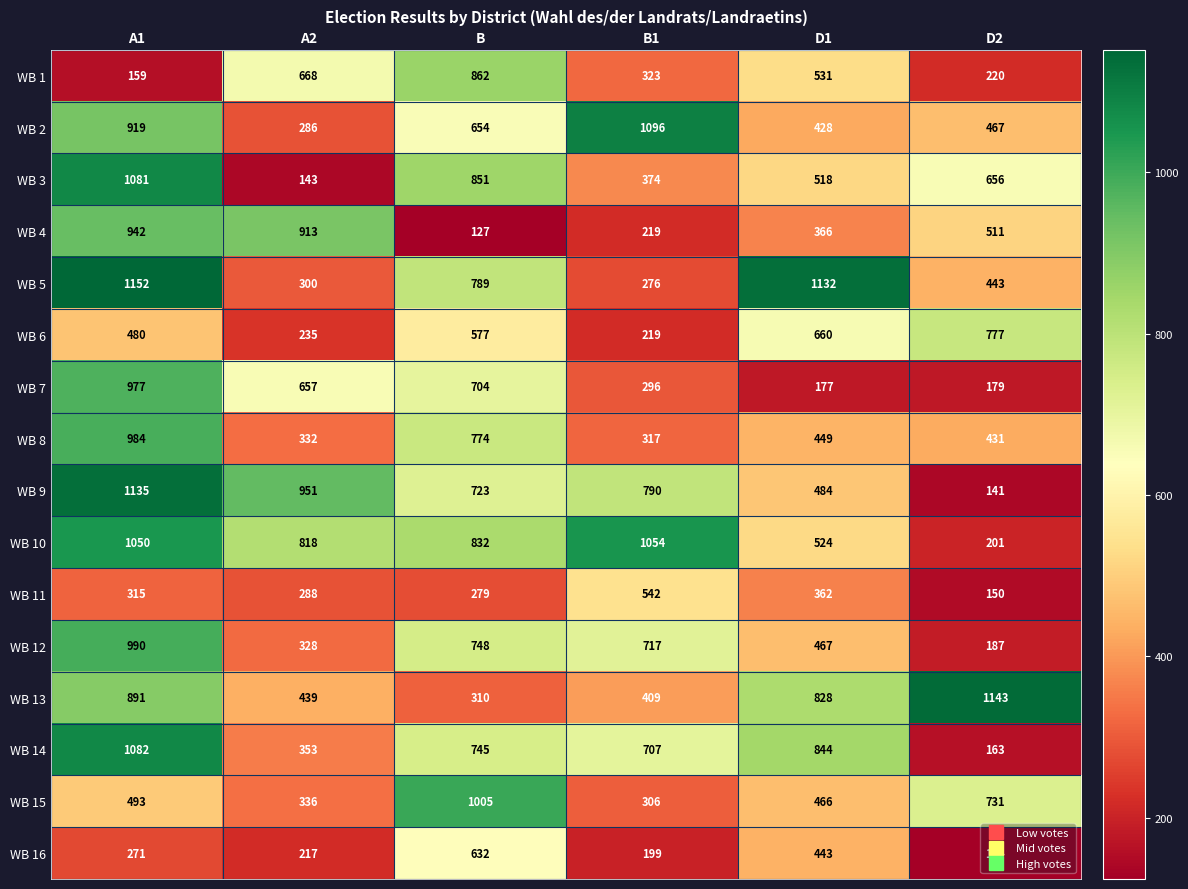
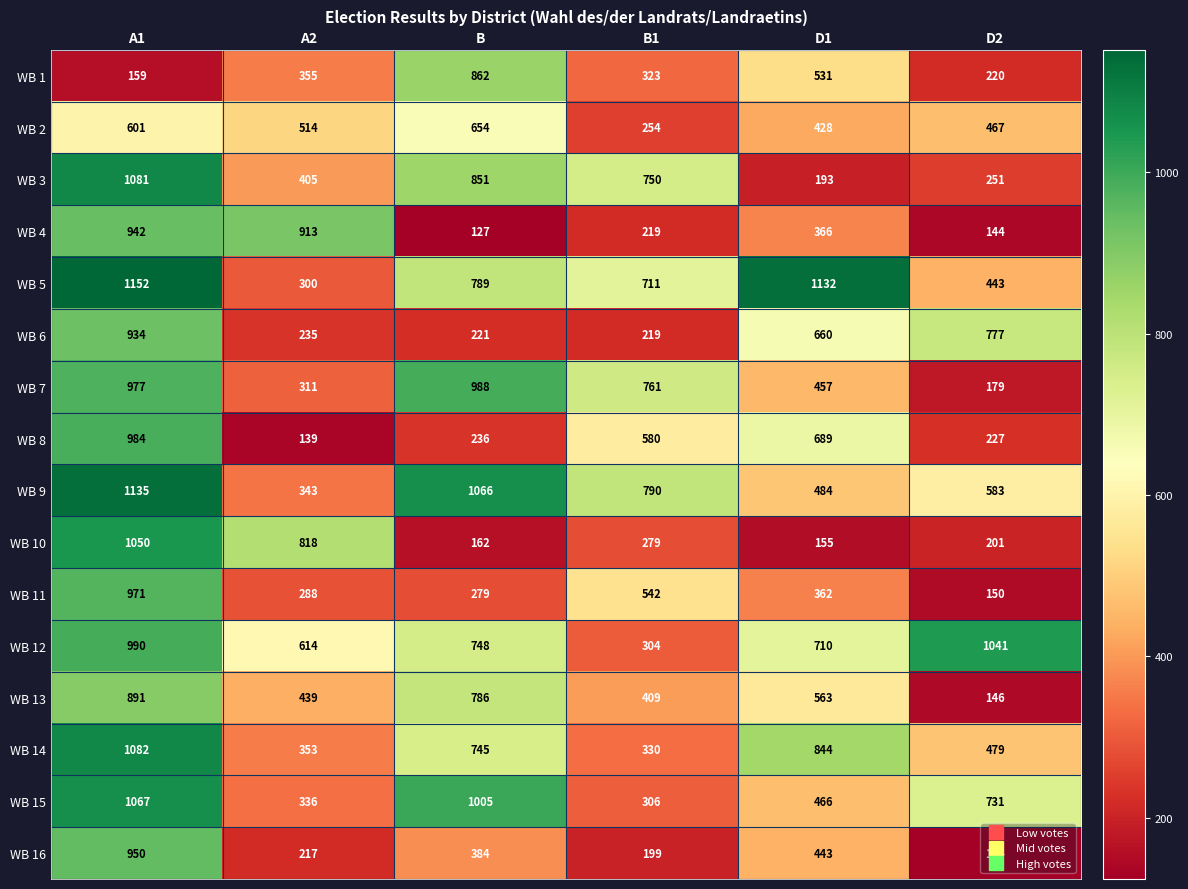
WB 1, A2: 668 -> 355
WB 2, A1: 919 -> 601
WB 2, A2: 286 -> 514
WB 2, B1: 1096 -> 254
WB 3, A2: 143 -> 405
WB 3, B1: 374 -> 750
WB 3, D1: 518 -> 193
WB 3, D2: 656 -> 251
WB 4, D2: 511 -> 144
WB 5, B1: 276 -> 711
WB 6, A1: 480 -> 934
WB 6, B: 577 -> 221
WB 7, A2: 657 -> 311
WB 7, B: 704 -> 988
WB 7, B1: 296 -> 761
WB 7, D1: 177 -> 457
WB 8, A2: 332 -> 139
WB 8, B: 774 -> 236
WB 8, B1: 317 -> 580
WB 8, D1: 449 -> 689
WB 8, D2: 431 -> 227
WB 9, A2: 951 -> 343
WB 9, B: 723 -> 1066
WB 9, D2: 141 -> 583
WB 10, B: 832 -> 162
WB 10, B1: 1054 -> 279
WB 10, D1: 524 -> 155
WB 11, A1: 315 -> 971
WB 12, A2: 328 -> 614
WB 12, B1: 717 -> 304
WB 12, D1: 467 -> 710
WB 12, D2: 187 -> 1041
WB 13, B: 310 -> 786
WB 13, D1: 828 -> 563
WB 13, D2: 1143 -> 146
WB 14, B1: 707 -> 330
WB 14, D2: 163 -> 479
WB 15, A1: 493 -> 1067
WB 16, A1: 271 -> 950
WB 16, B: 632 -> 384
